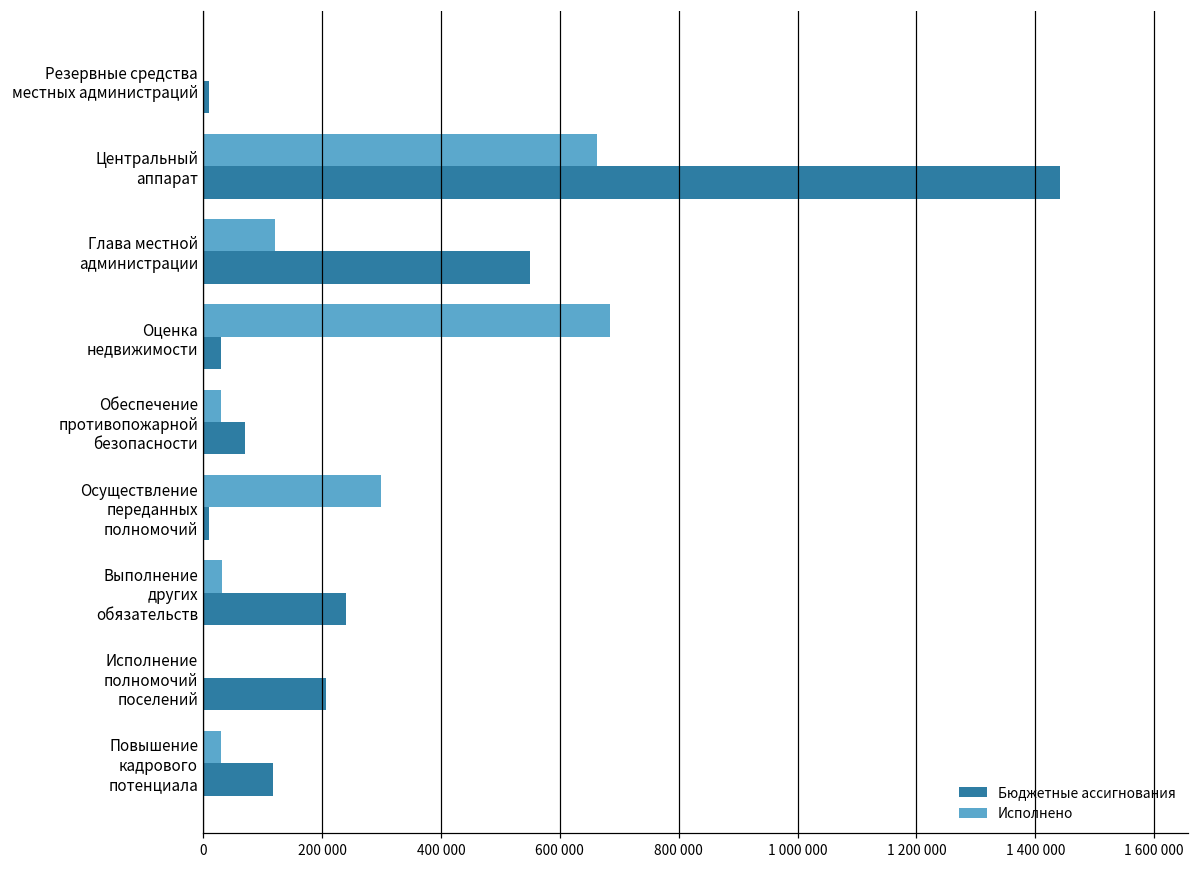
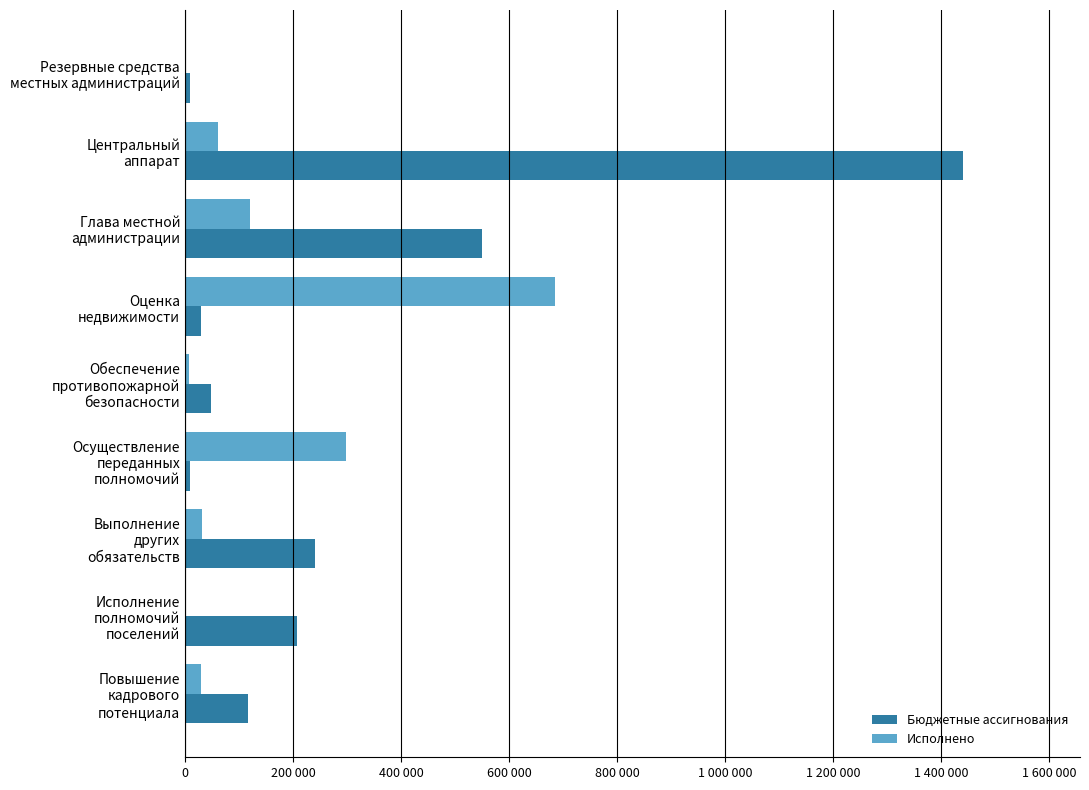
Исполнено, Центральный аппарат: 660000 -> 60000
Исполнено, Обеспечение противопожарной безопасности: 30000 -> 10000
Бюджетные ассигнования, Обеспечение противопожарной безопасности: 70000 -> 50000
